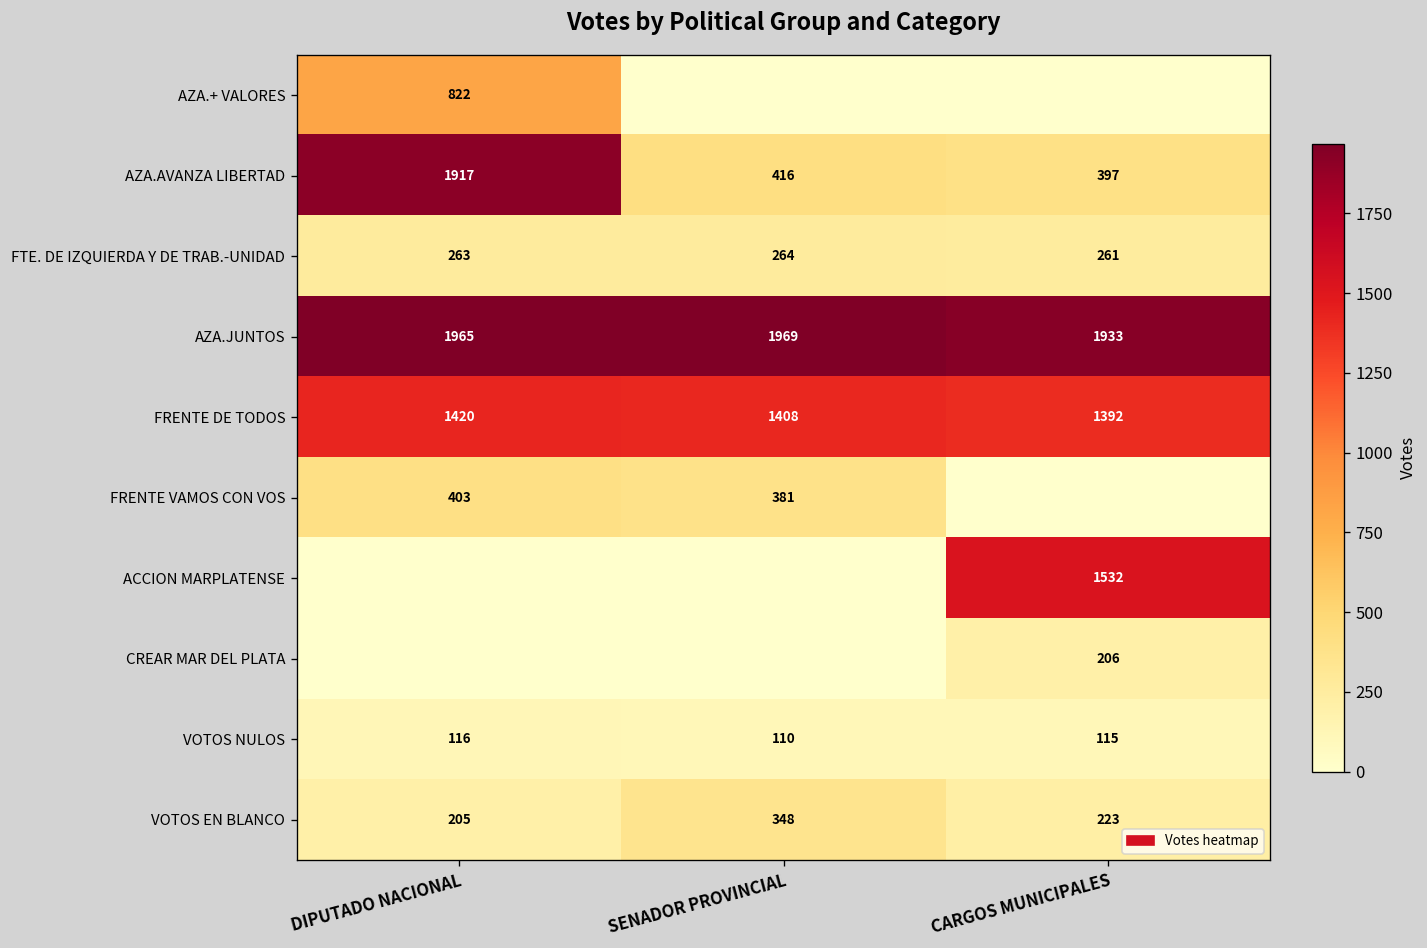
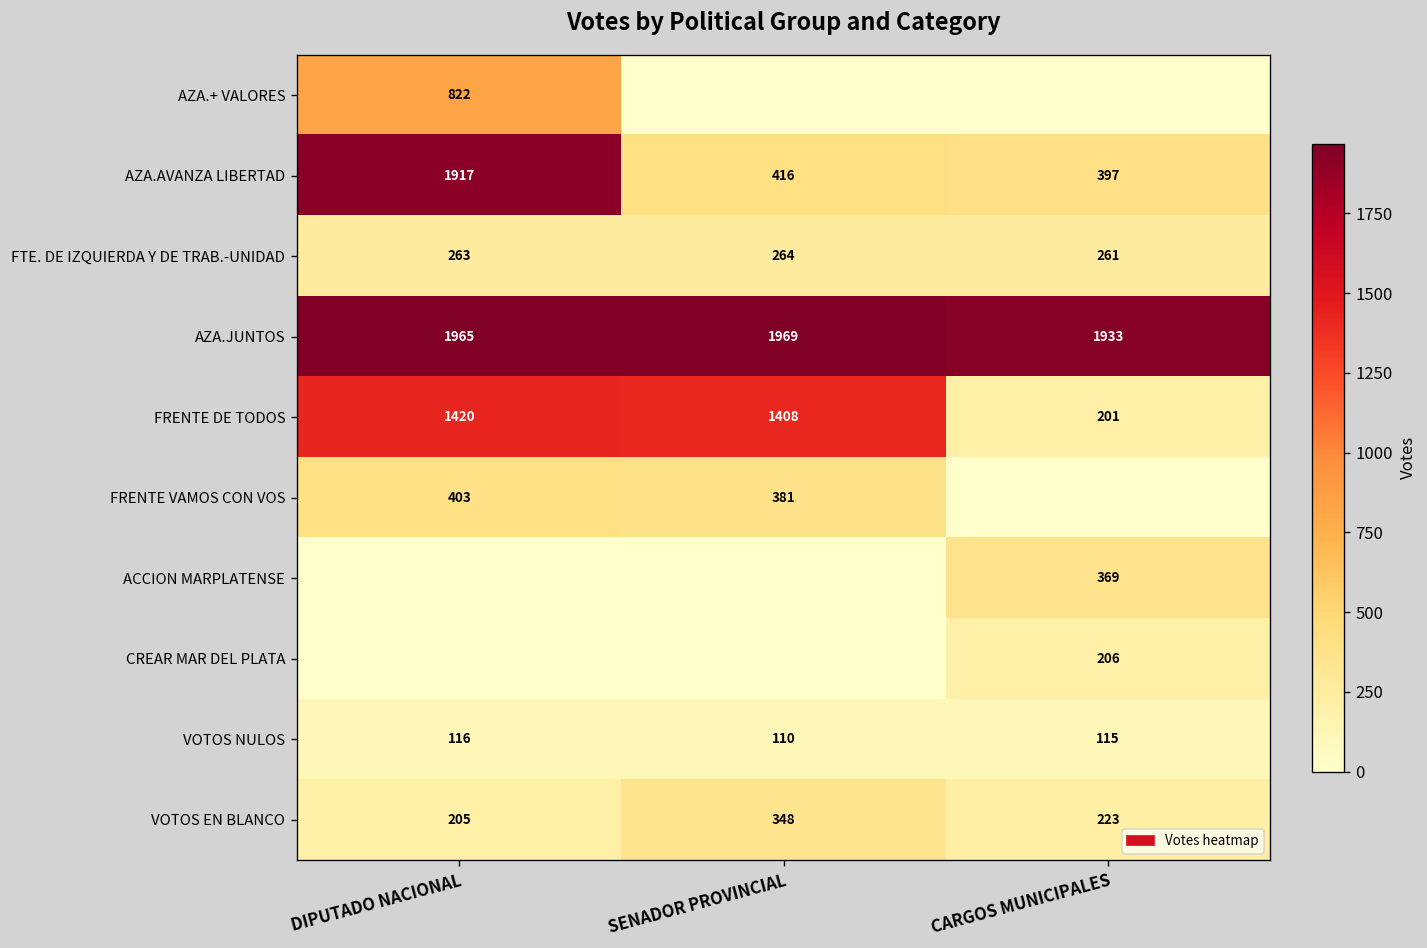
FRENTE DE TODOS, CARGOS MUNICIPALES: 1392 -> 201
ACCION MARPLATENSE, CARGOS MUNICIPALES: 1532 -> 369
